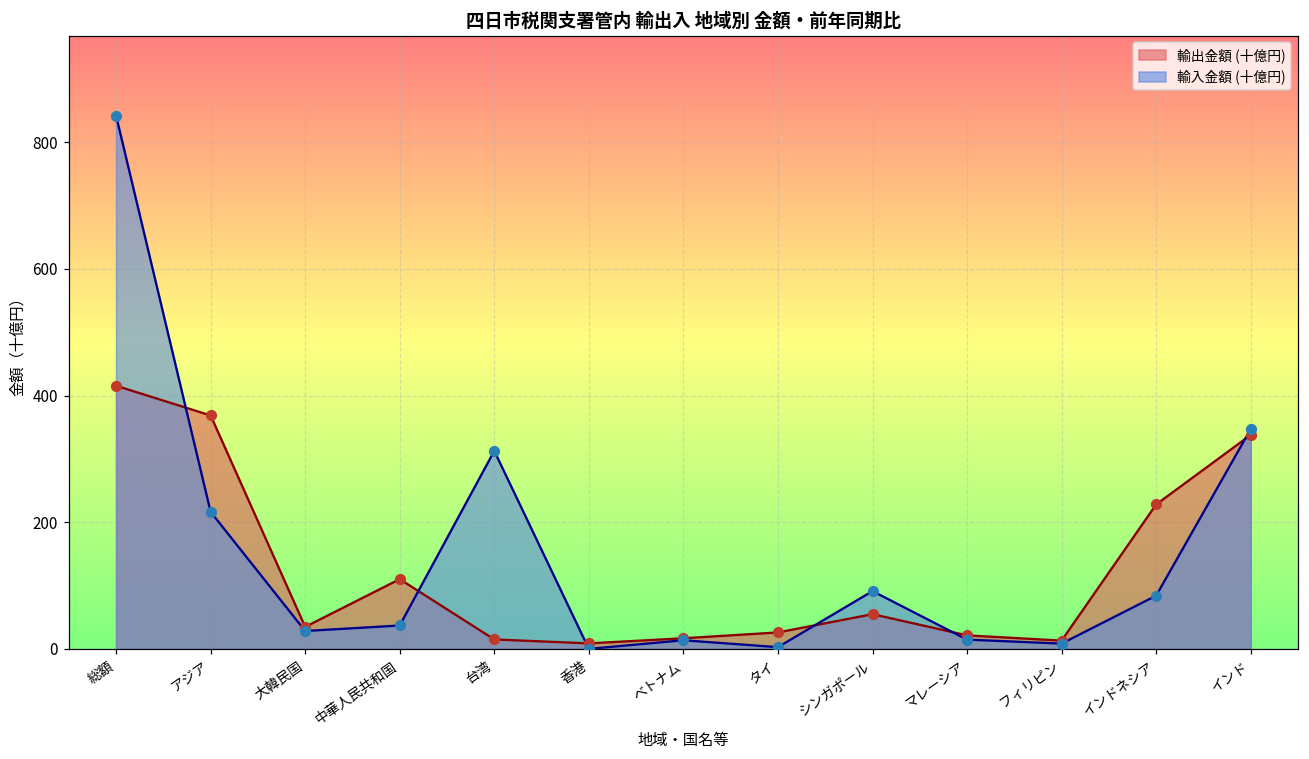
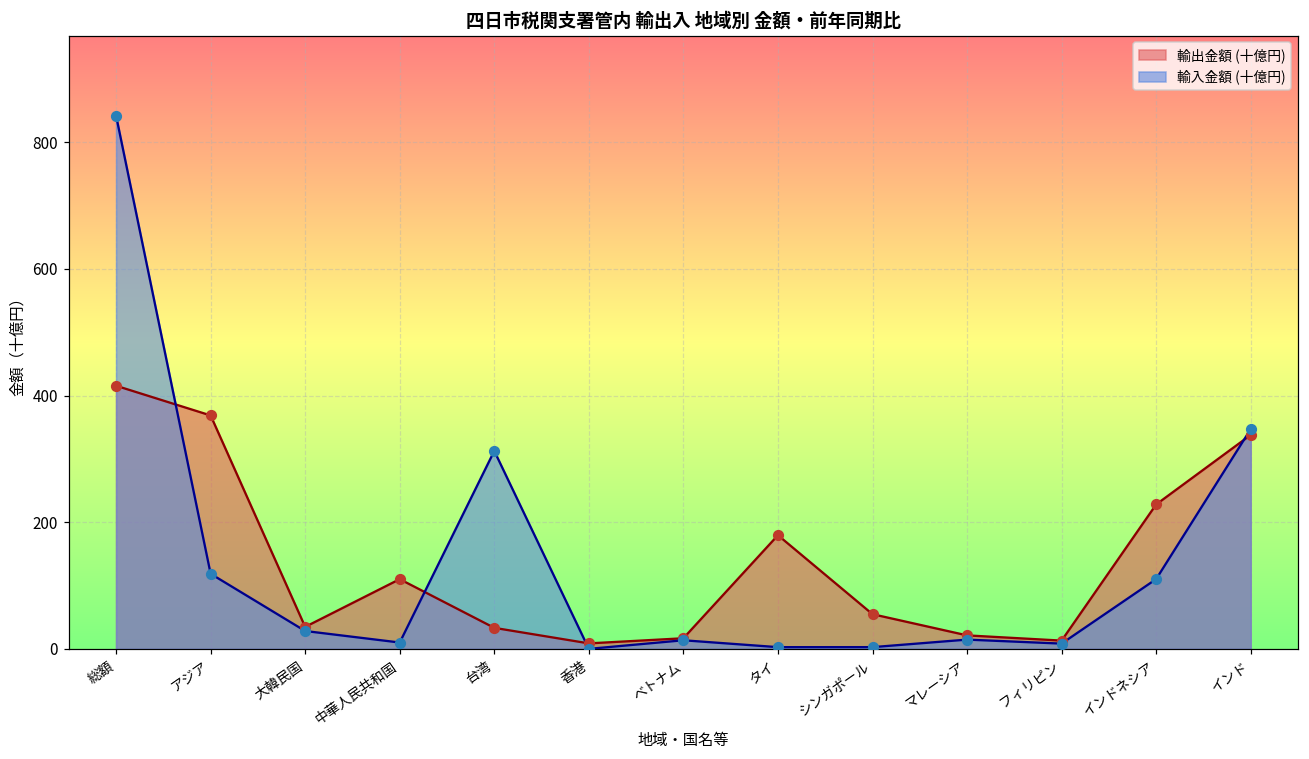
輸入金額 (十億円), アジア: 220 -> 120
輸入金額 (十億円), 中華人民共和国: 40 -> 10
輸出金額 (十億円), 台湾: 10 -> 30
輸出金額 (十億円), タイ: 30 -> 180
輸入金額 (十億円), シンガポール: 90 -> 0
輸入金額 (十億円), インドネシア: 80 -> 110
